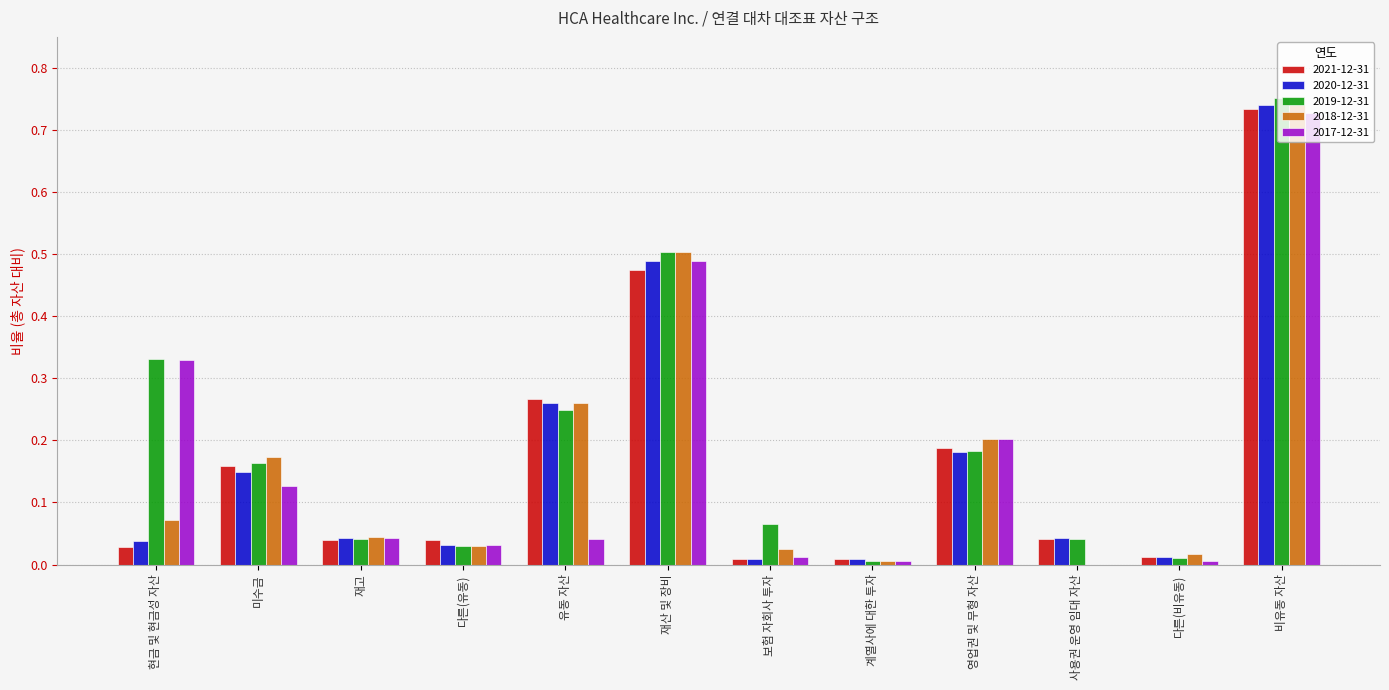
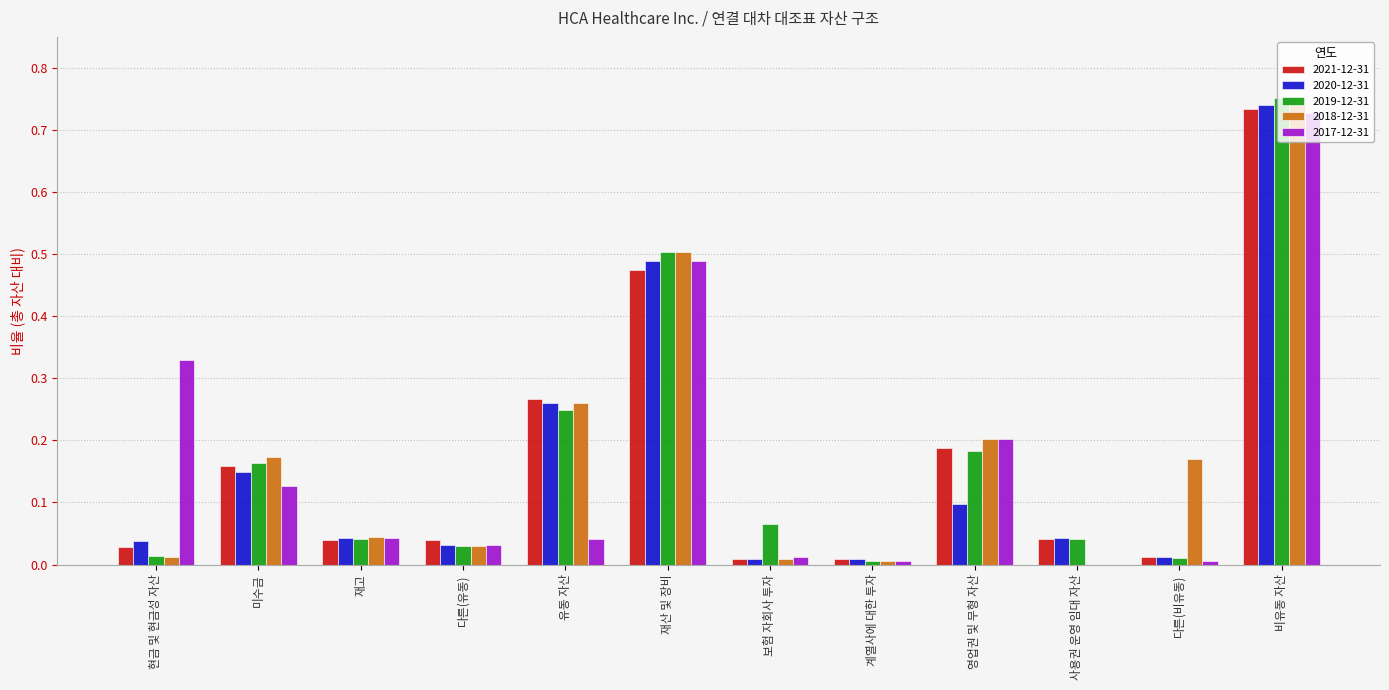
2019-12-31, 현금 및 현금성 자산: 0.33 -> 0.01
2018-12-31, 현금 및 현금성 자산: 0.07 -> 0.01
2018-12-31, 보험 자회사 투자: 0.03 -> 0.01
2020-12-31, 영업권 및 무형 자산: 0.18 -> 0.10
2018-12-31, 다른(비유동): 0.02 -> 0.17
